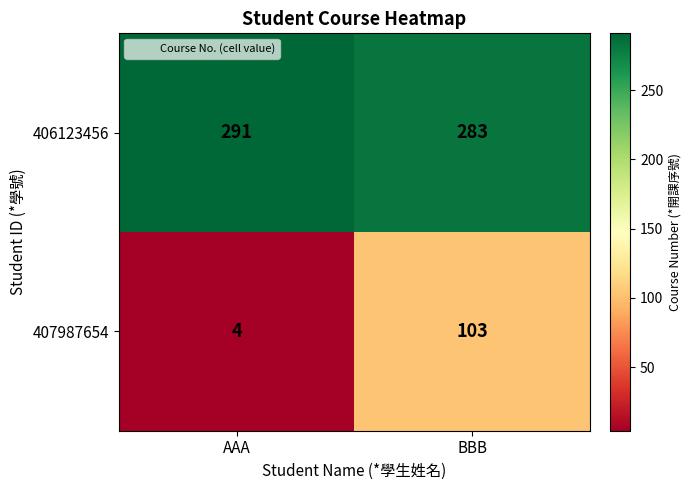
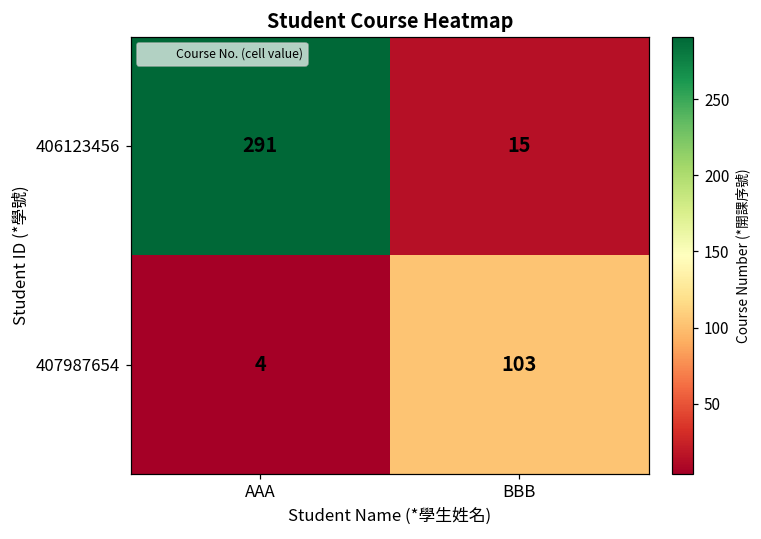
406123456, BBB: 283 -> 15
